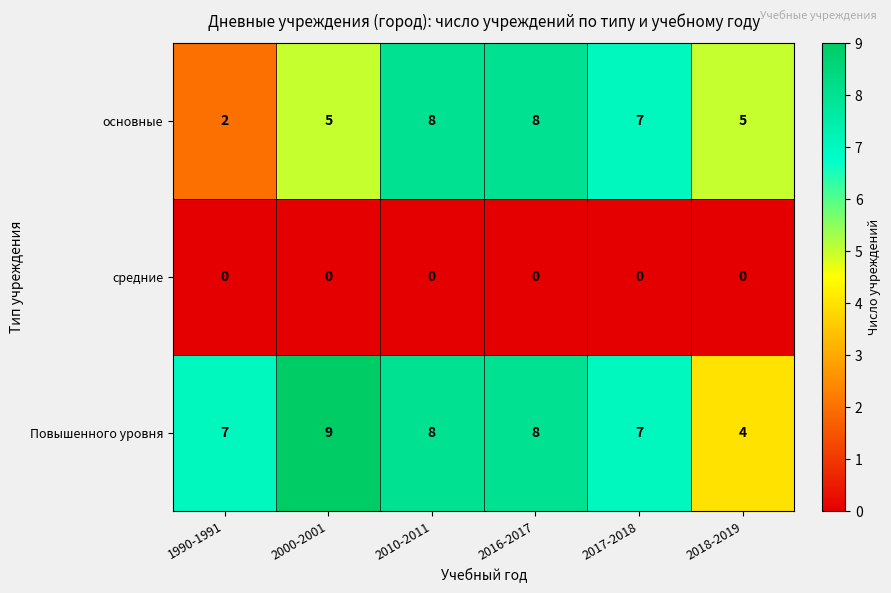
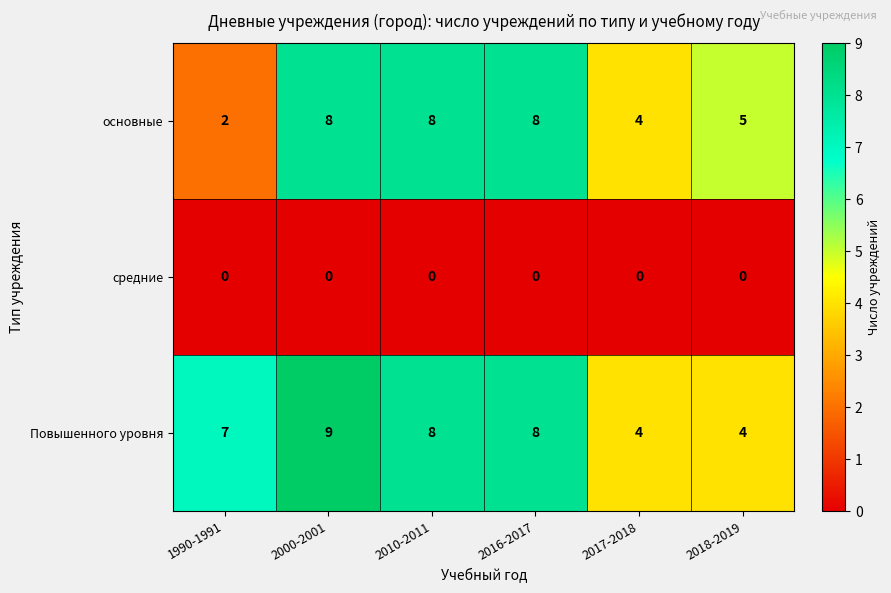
основные, 2000-2001: 5 -> 8
основные, 2017-2018: 7 -> 4
Повышенного уровня, 2017-2018: 7 -> 4
